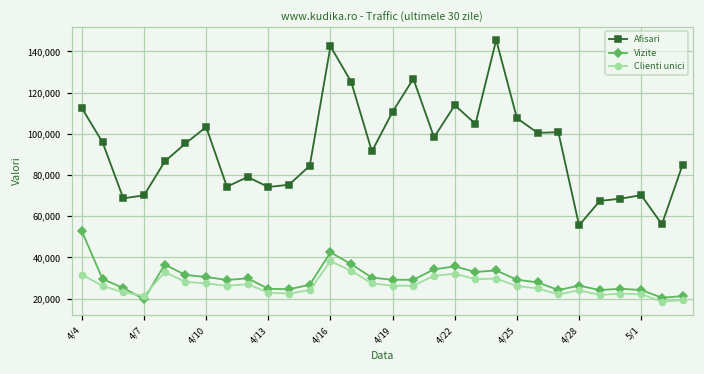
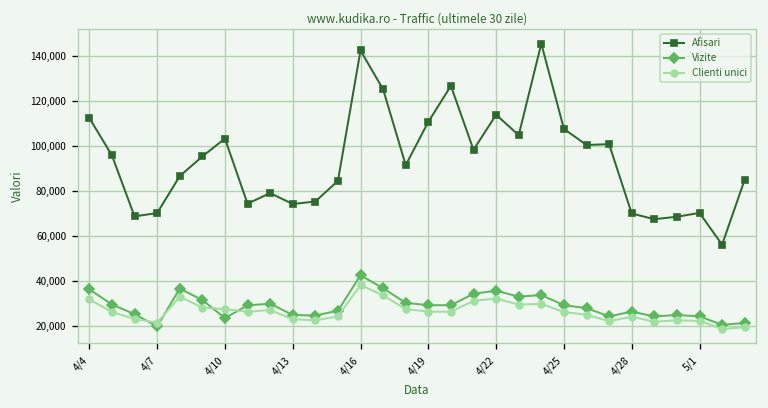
Vizite, 4/4: 53,000 -> 36,000
Vizite, 4/10: 31,000 -> 23,000
Afisari, 4/28: 56,000 -> 70,000
